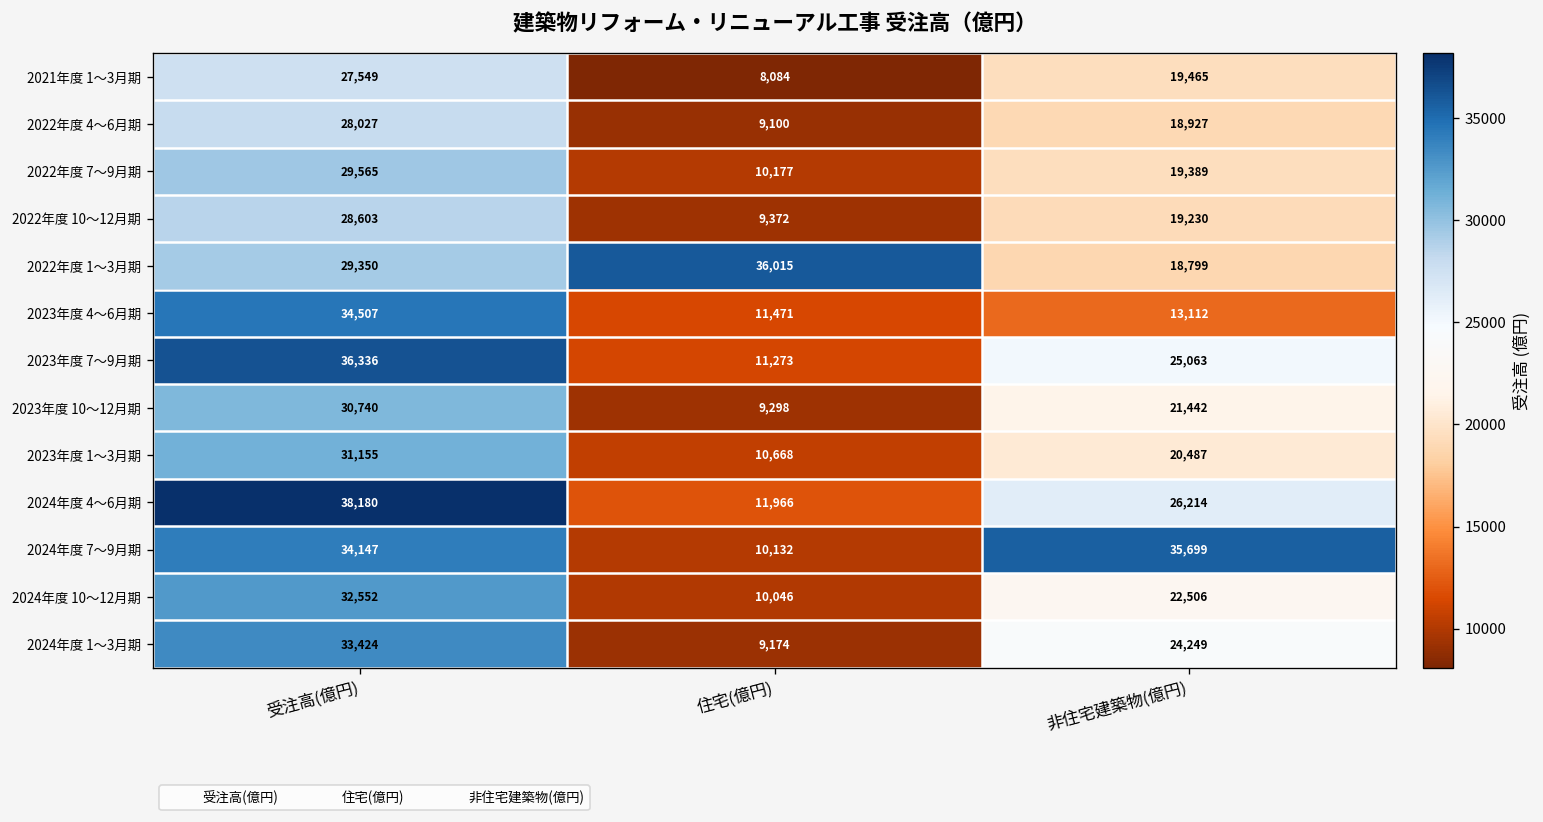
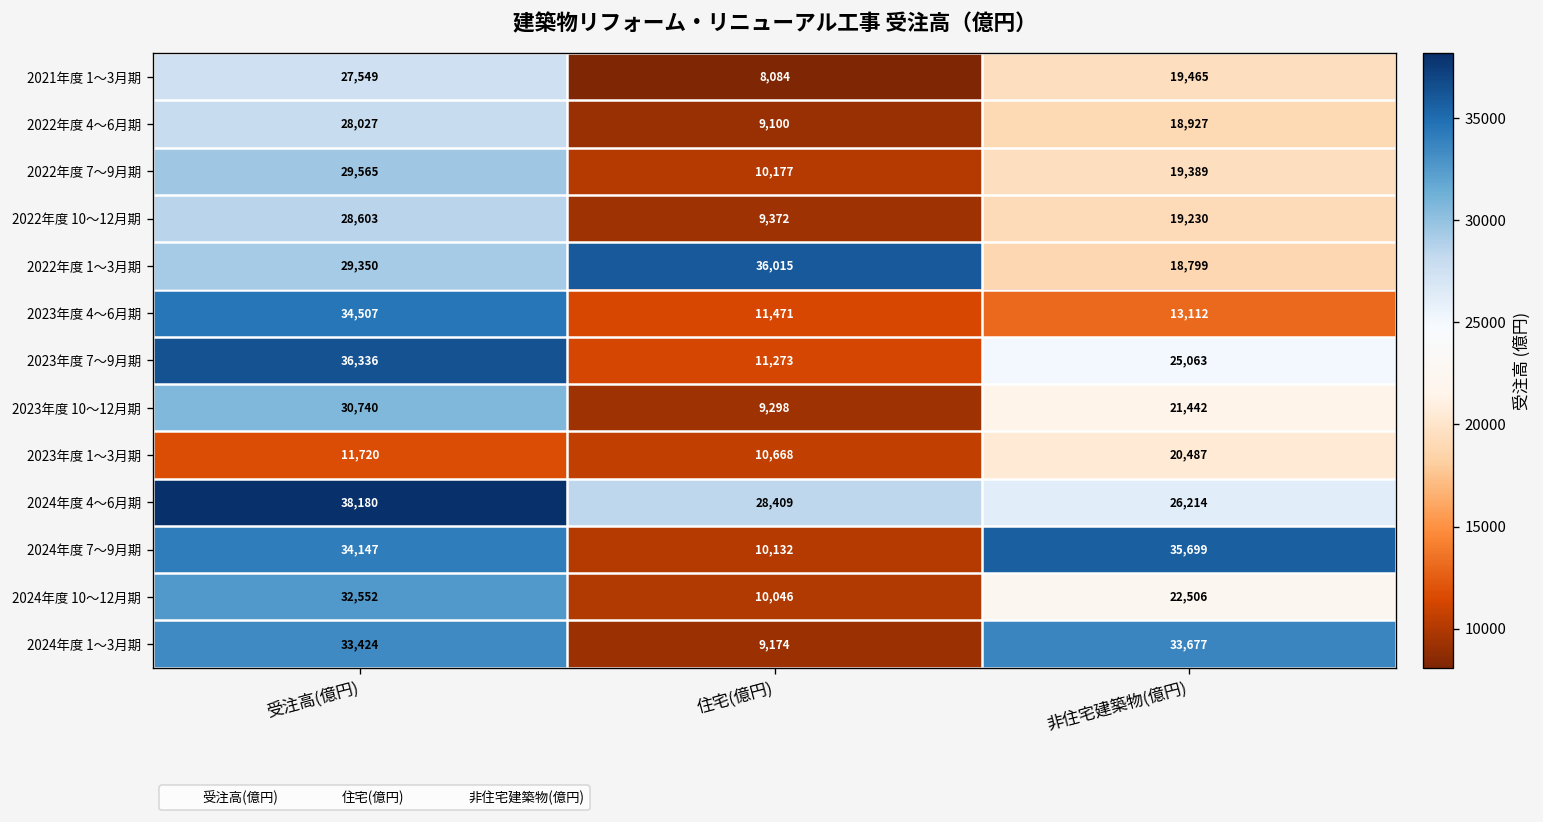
2023年度 1～3月期, 受注高(億円): 31,155 -> 11,720
2024年度 4～6月期, 住宅(億円): 11,966 -> 28,409
2024年度 1～3月期, 非住宅建築物(億円): 24,249 -> 33,677
